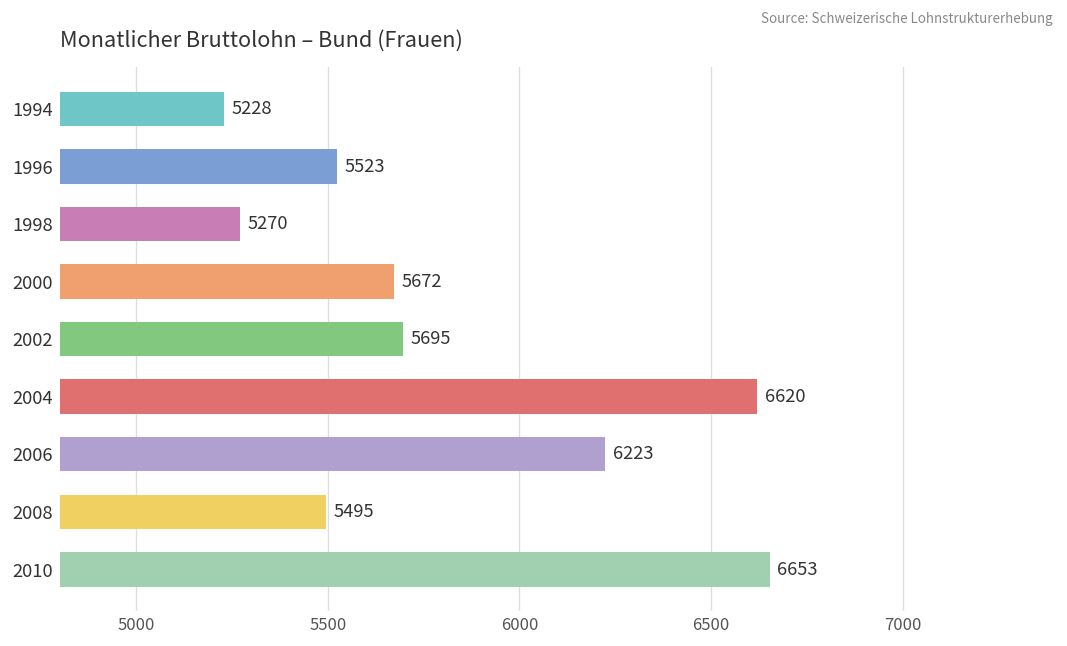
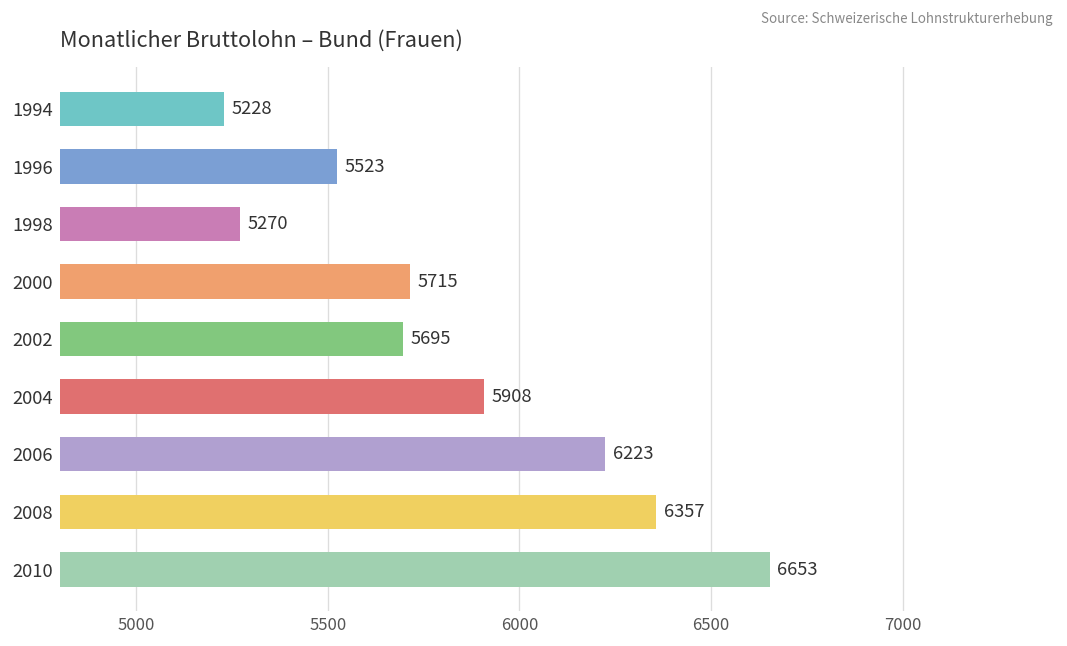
2000: 5672 -> 5715
2004: 6620 -> 5908
2008: 5495 -> 6357
